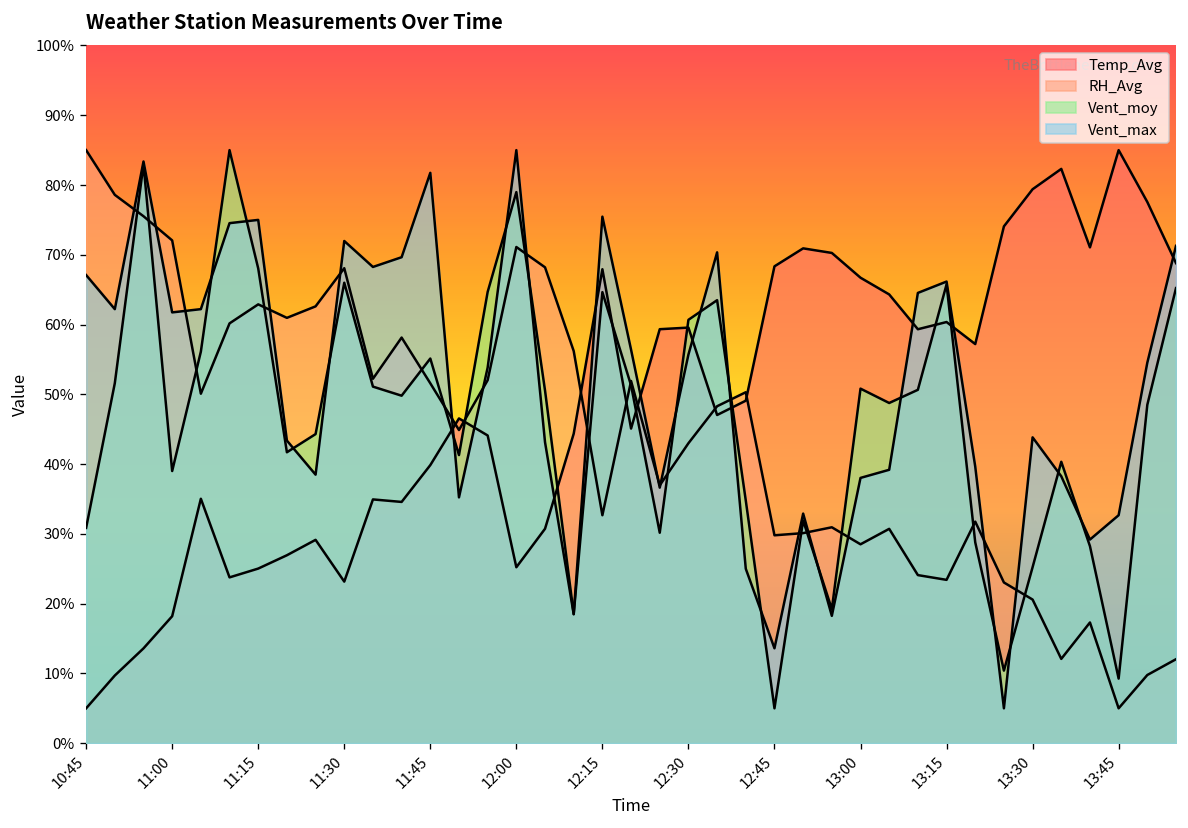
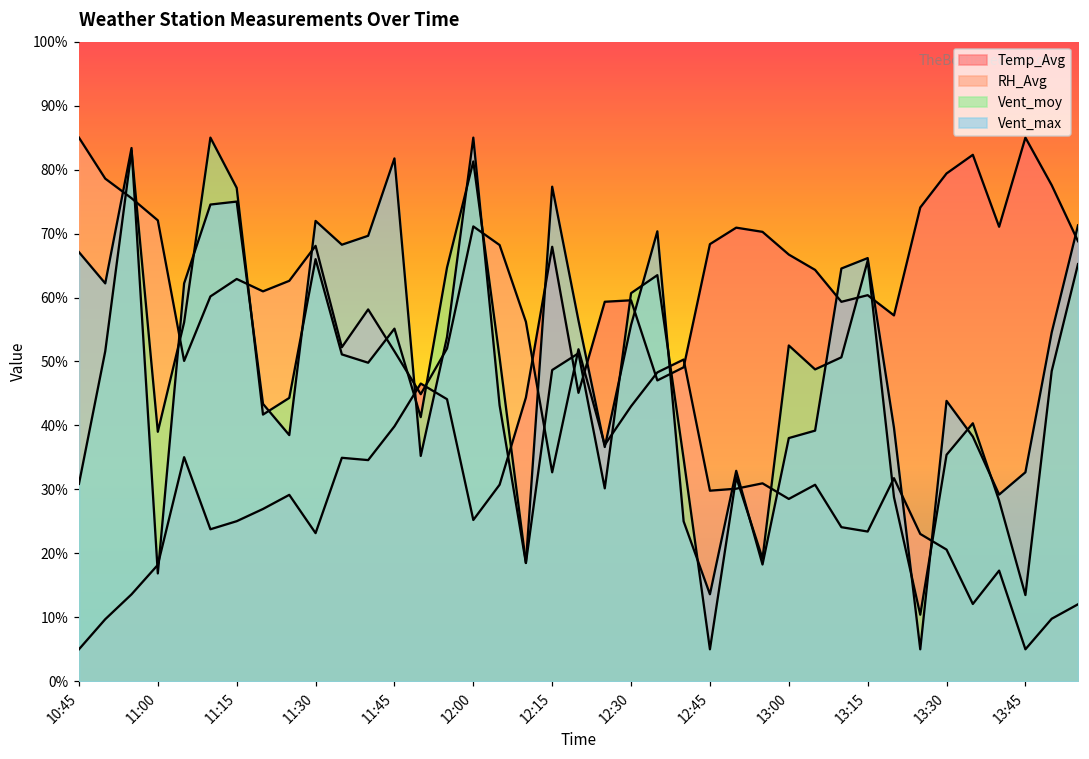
Vent_max, 11:00: 62% -> 17%
Vent_moy, 11:15: 68% -> 77%
Vent_moy, 12:00: 79% -> 81%
Vent_moy, 12:15: 65% -> 49%
Vent_max, 12:15: 75% -> 77%
Vent_moy, 13:00: 51% -> 53%
Vent_moy, 13:30: 25% -> 35%
Vent_moy, 13:45: 9% -> 13%
